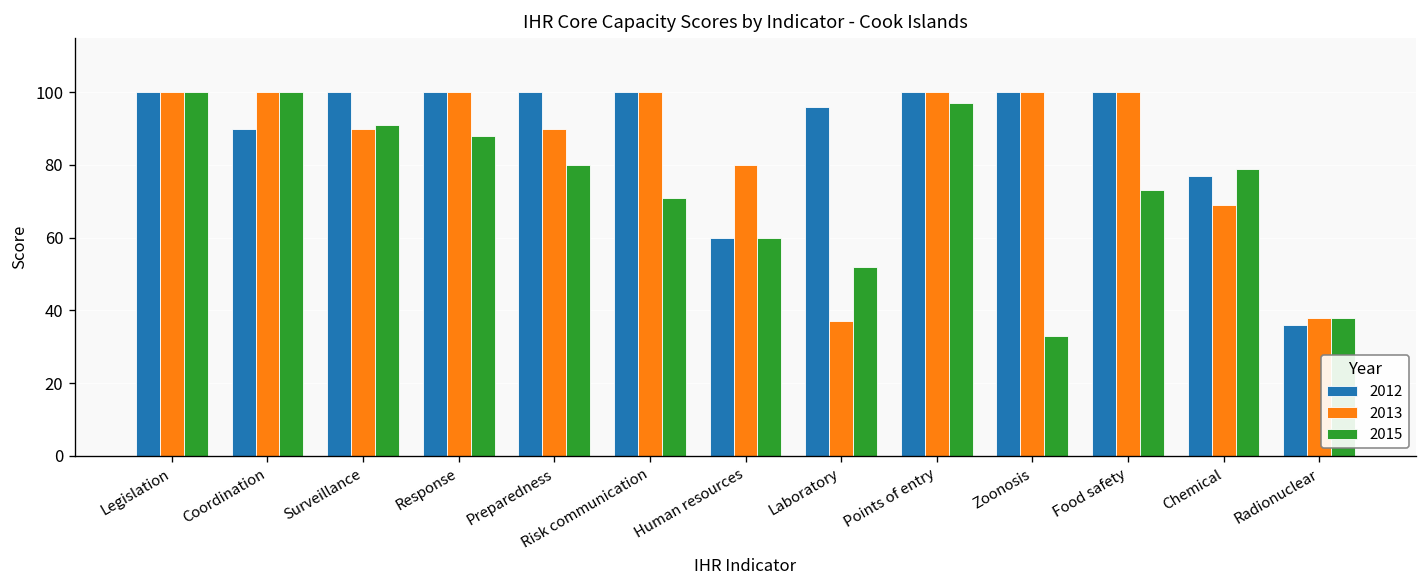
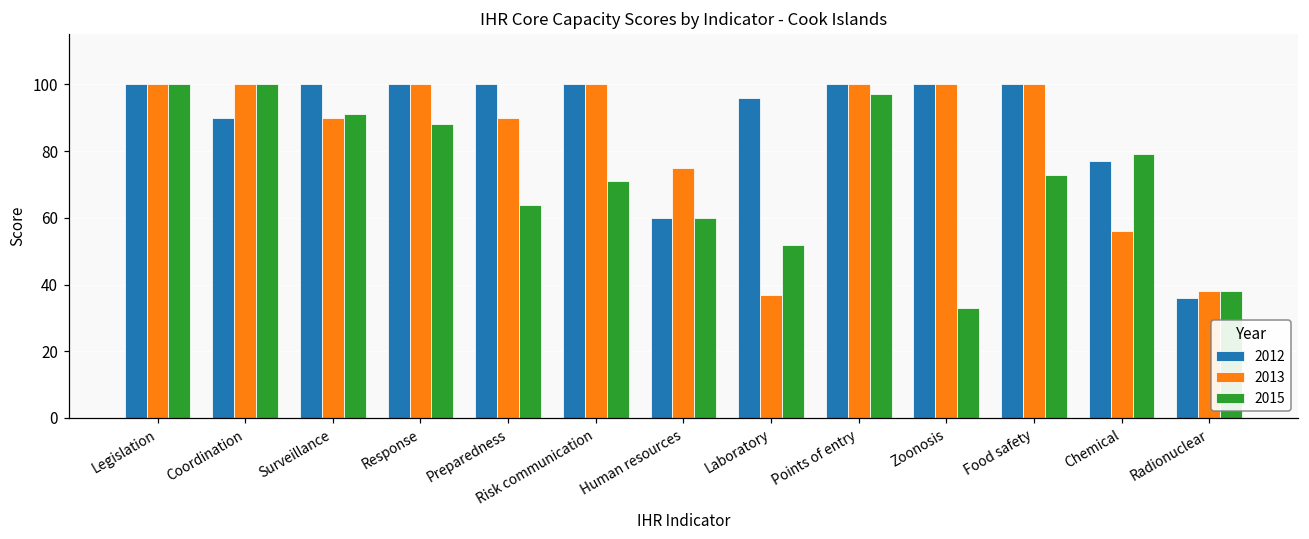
2015, Preparedness: 80 -> 64
2013, Human resources: 80 -> 75
2013, Chemical: 69 -> 56
